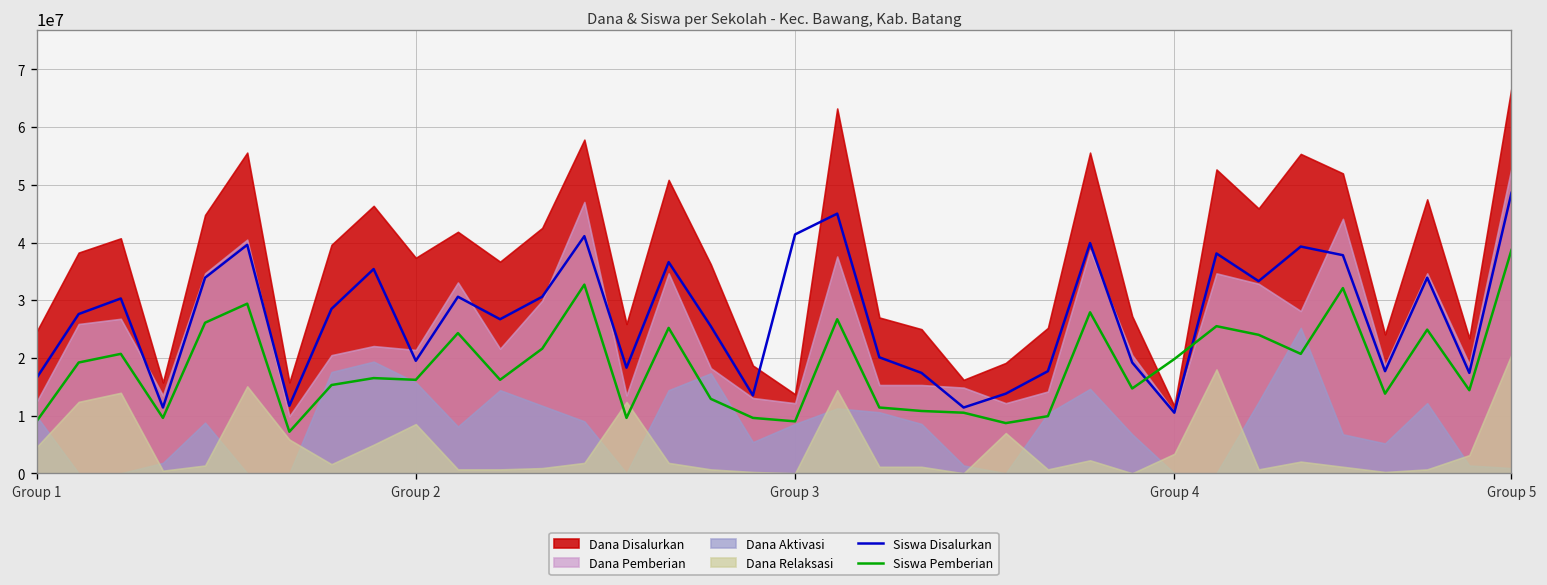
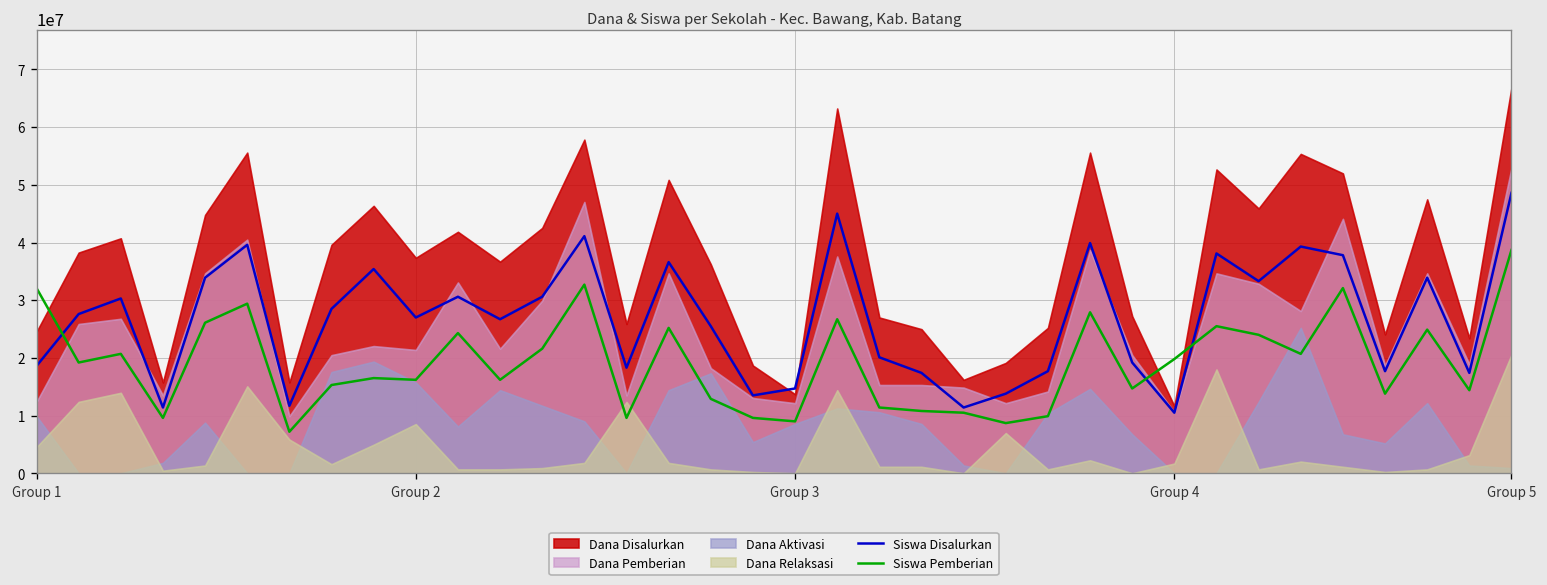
Siswa Disalurkan, Group 1: 17000000 -> 19000000
Siswa Pemberian, Group 1: 9000000 -> 32000000
Siswa Disalurkan, Group 2: 20000000 -> 27000000
Siswa Disalurkan, Group 3: 41000000 -> 15000000
Dana Relaksasi, Group 4: 3000000 -> 2000000
